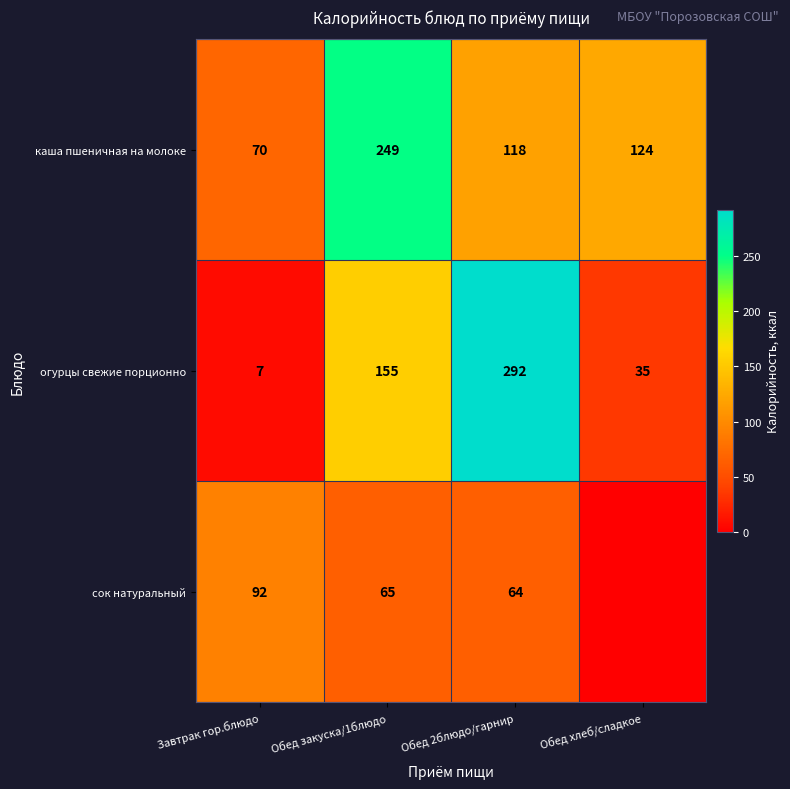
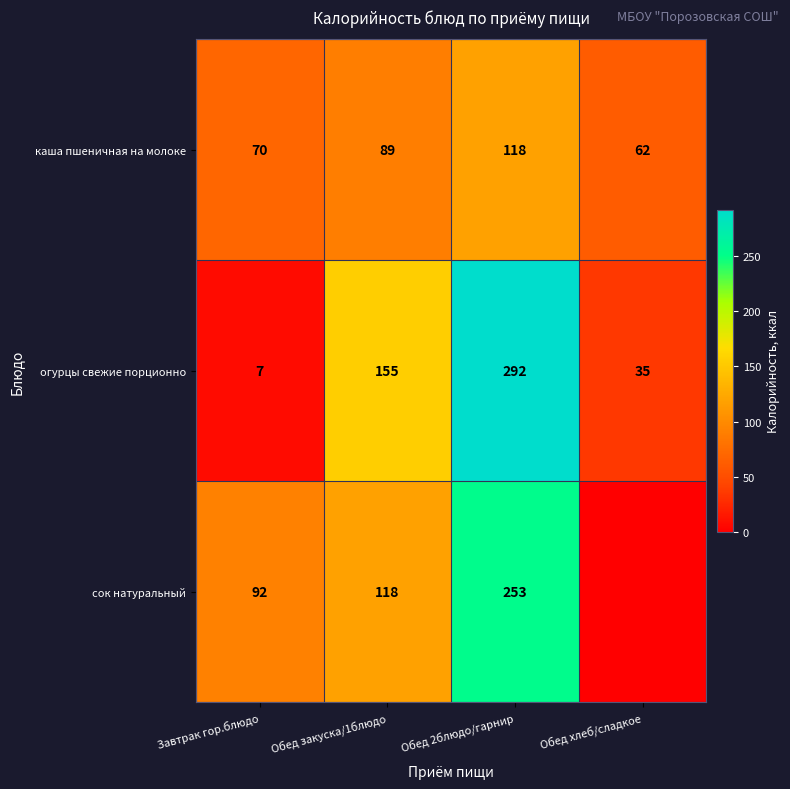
каша пшеничная на молоке, Обед закуска/1блюдо: 249 -> 89
каша пшеничная на молоке, Обед хлеб/сладкое: 124 -> 62
сок натуральный, Обед закуска/1блюдо: 65 -> 118
сок натуральный, Обед 2блюдо/гарнир: 64 -> 253
